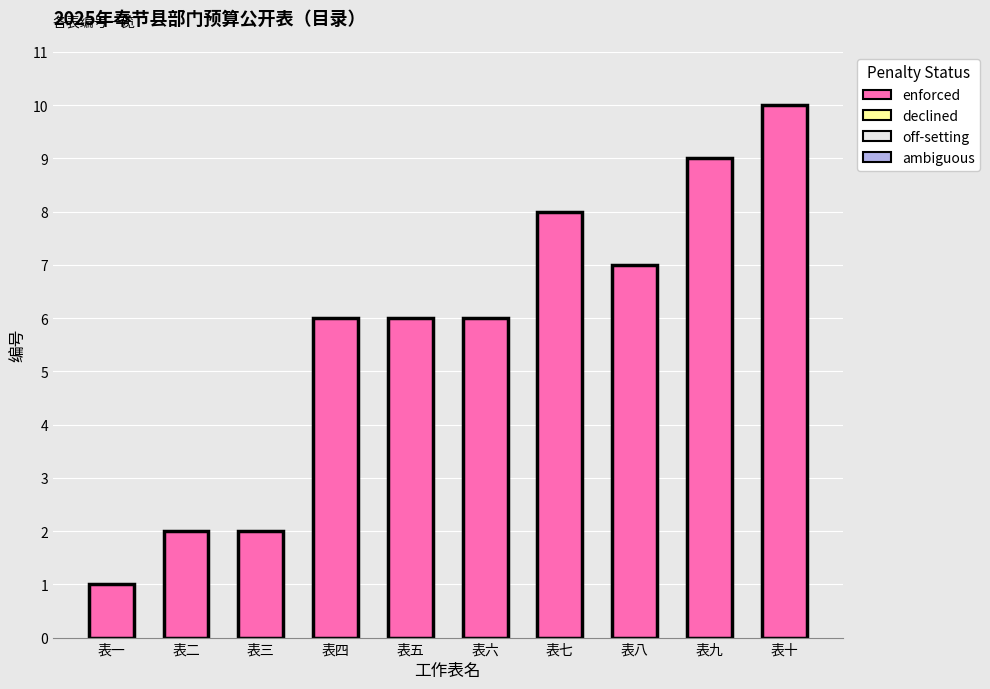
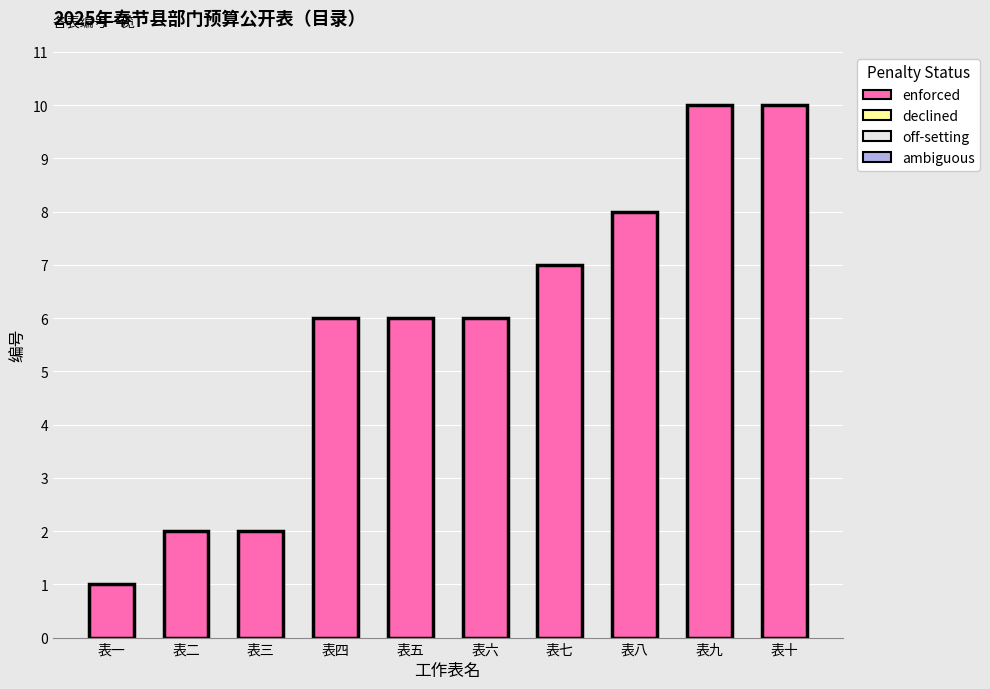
表七: 8 -> 7
表八: 7 -> 8
表九: 9 -> 10
